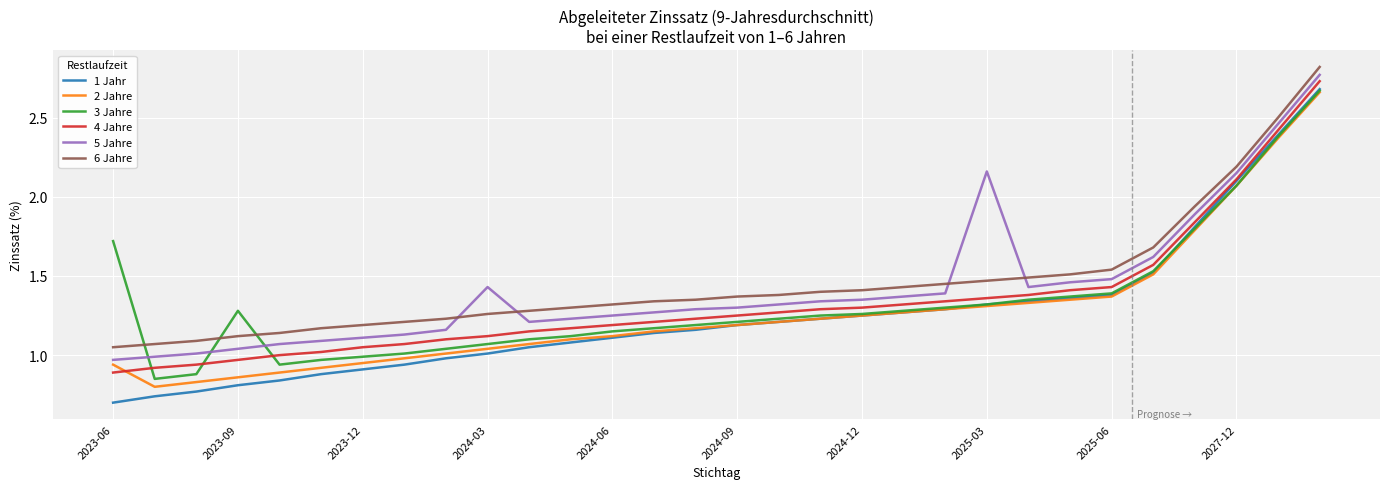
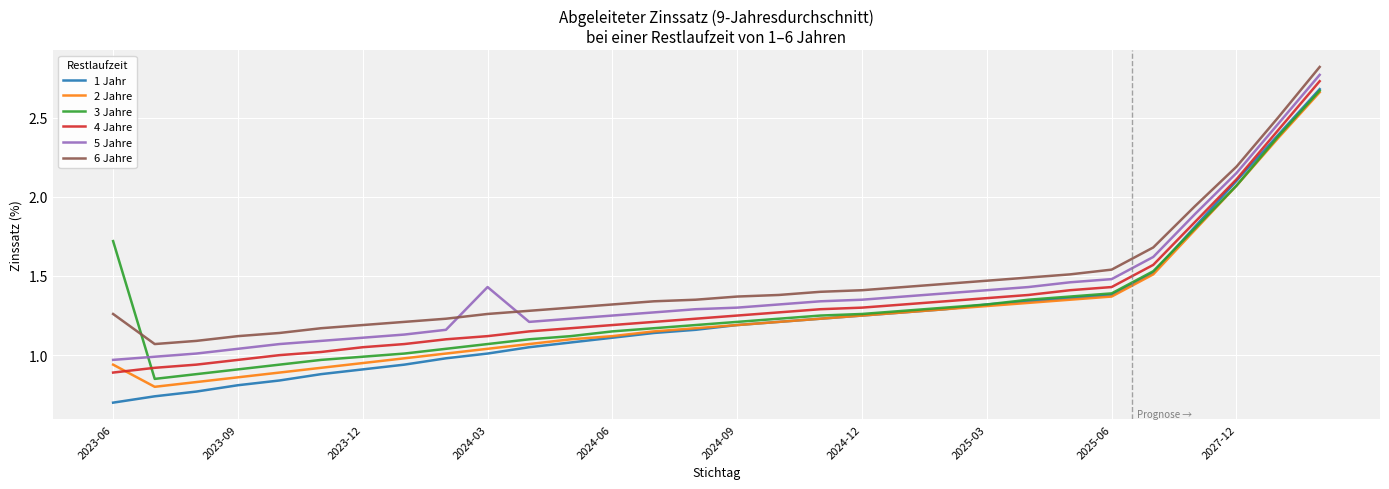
6 Jahre, 2023-06: 1.05 -> 1.26
3 Jahre, 2023-09: 1.28 -> 0.91
5 Jahre, 2025-03: 2.16 -> 1.41
